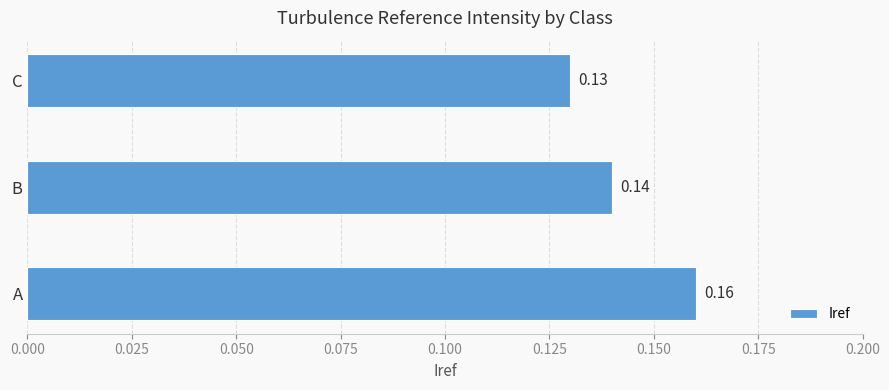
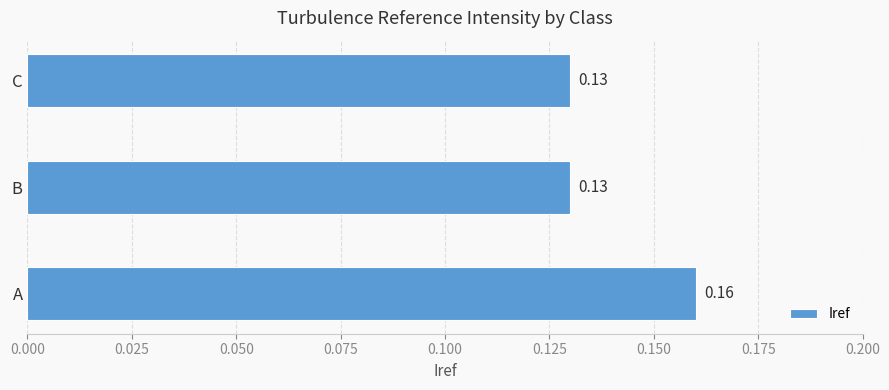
B: 0.14 -> 0.13
